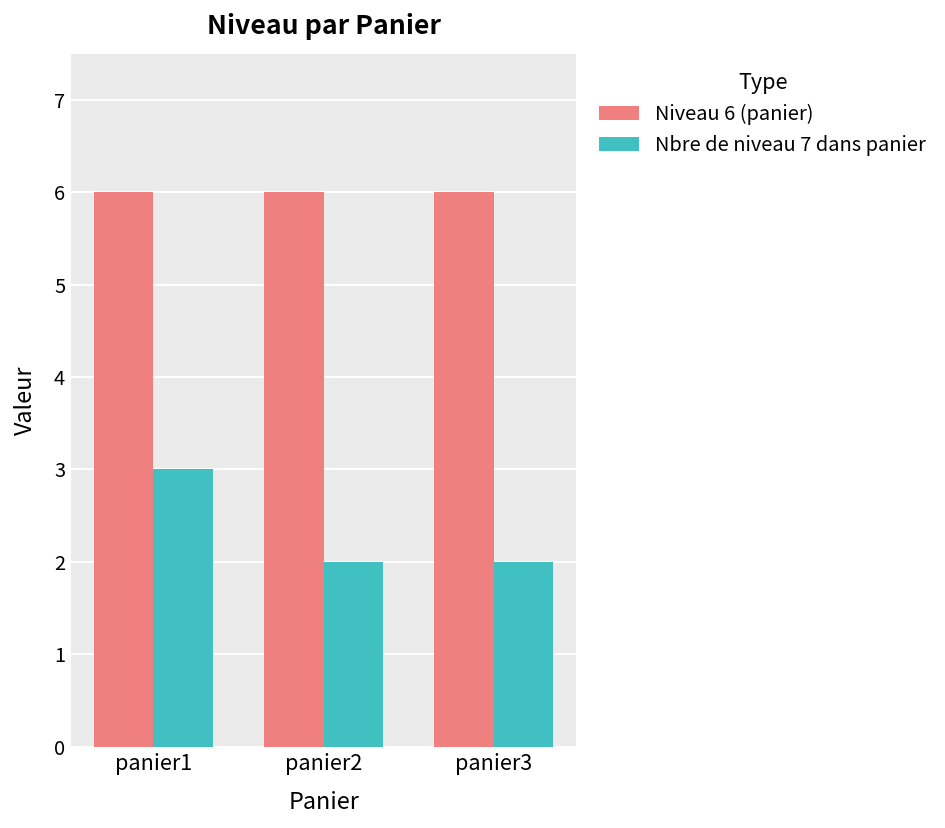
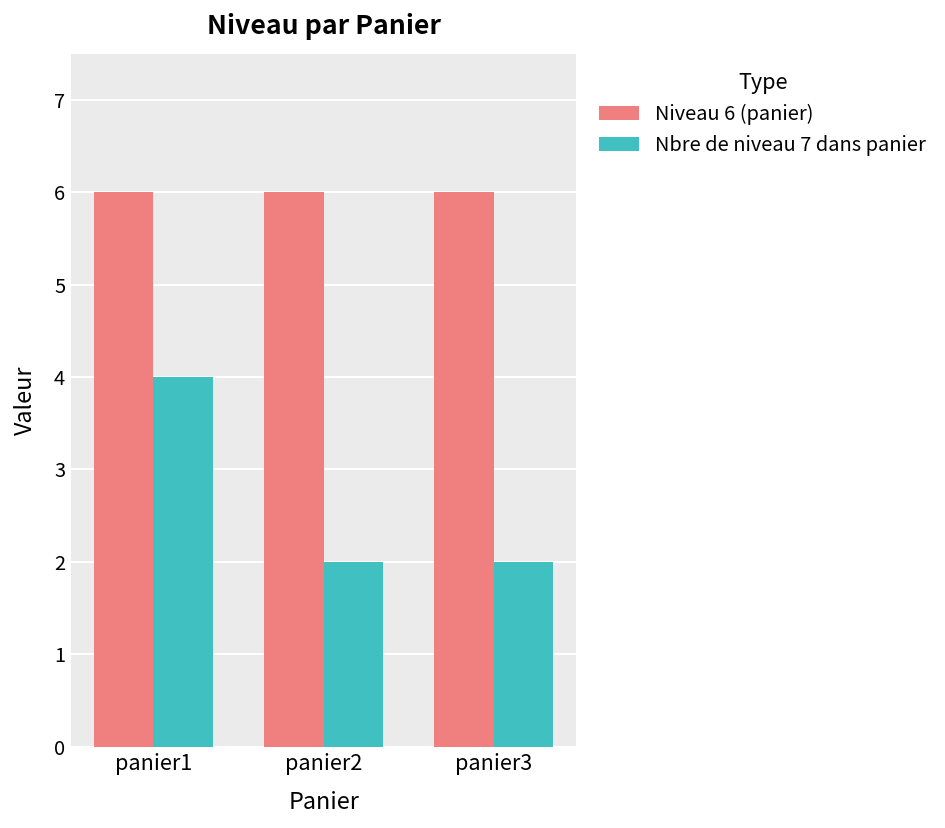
Nbre de niveau 7 dans panier, panier1: 3 -> 4
